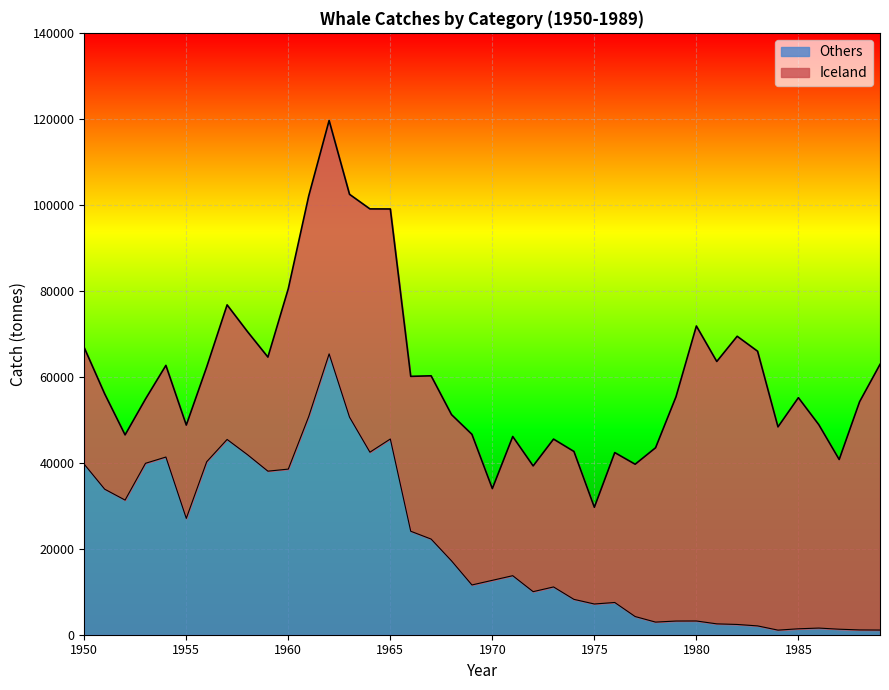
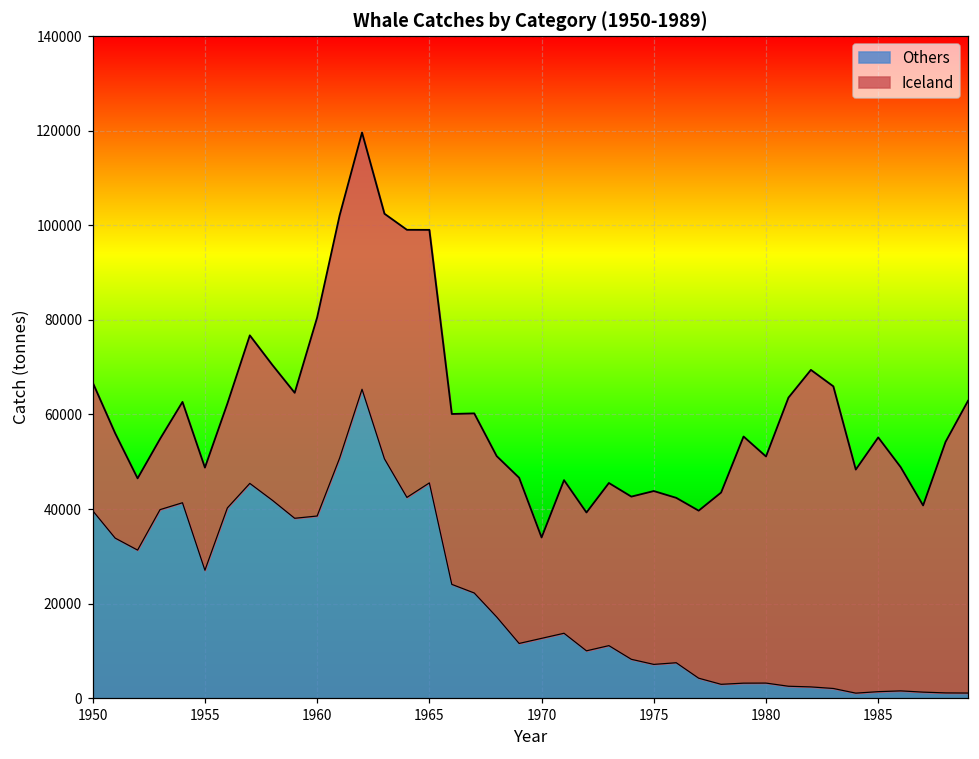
Iceland, 1975: 23000 -> 37000
Iceland, 1980: 69000 -> 48000
